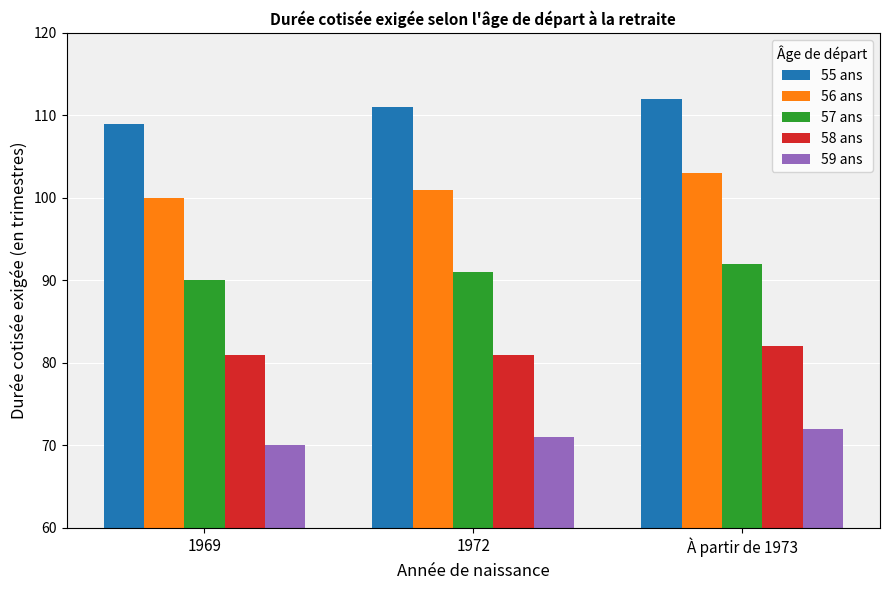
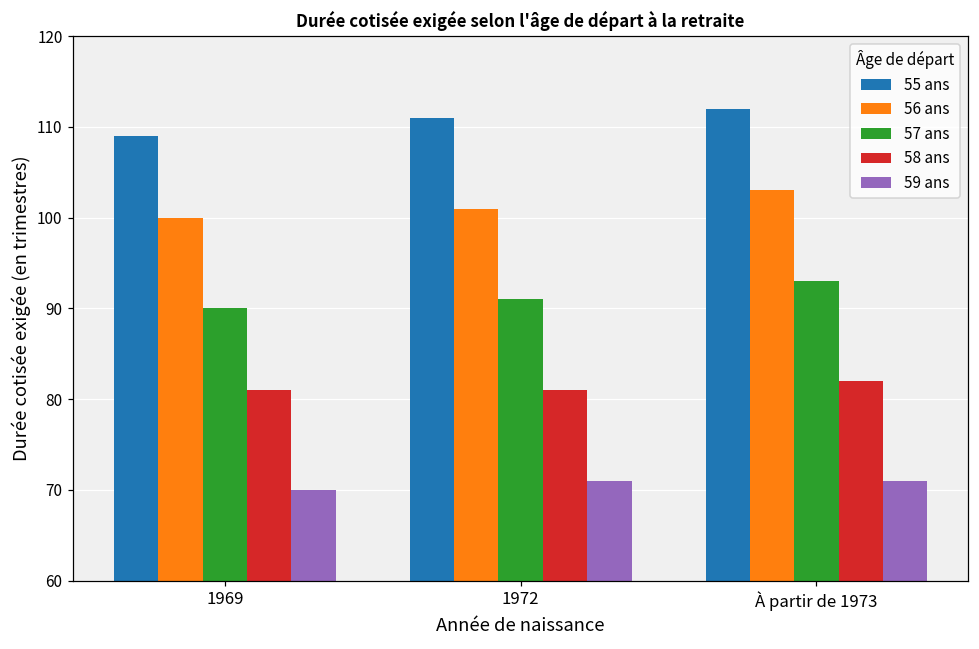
57 ans, À partir de 1973: 92 -> 93
59 ans, À partir de 1973: 72 -> 71
